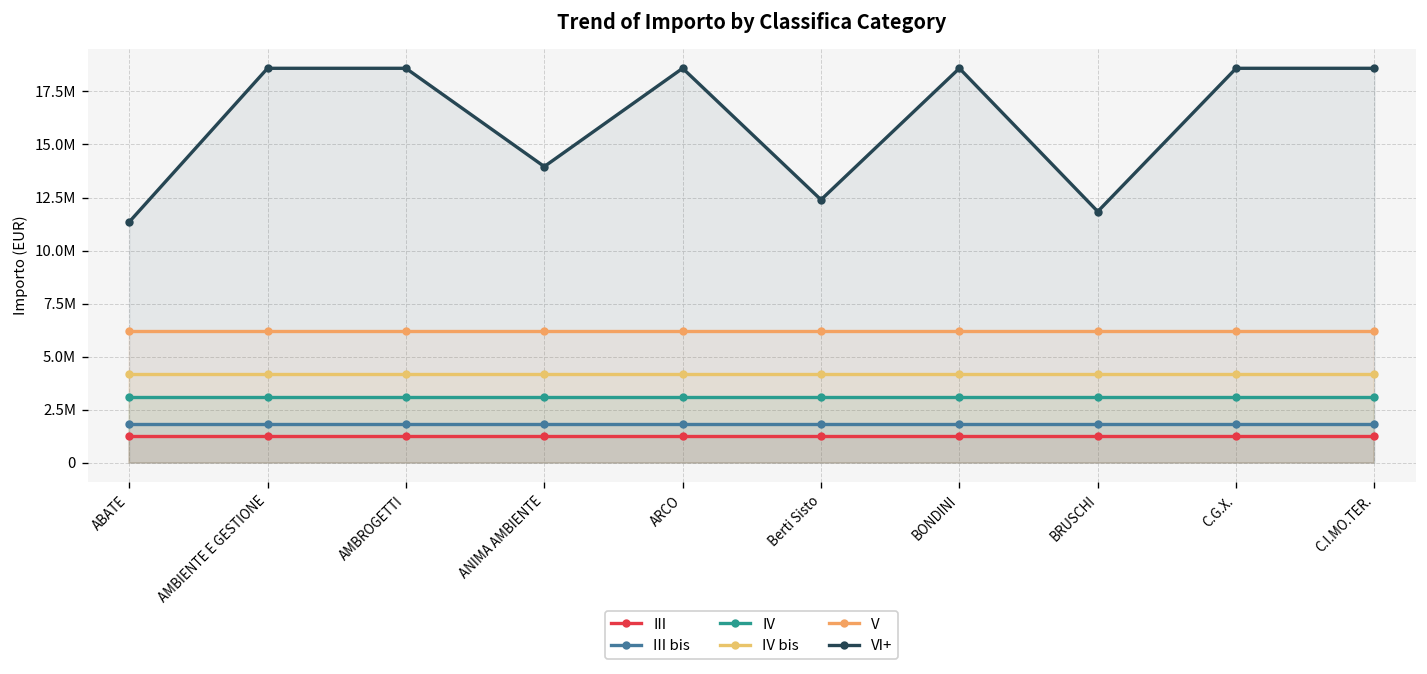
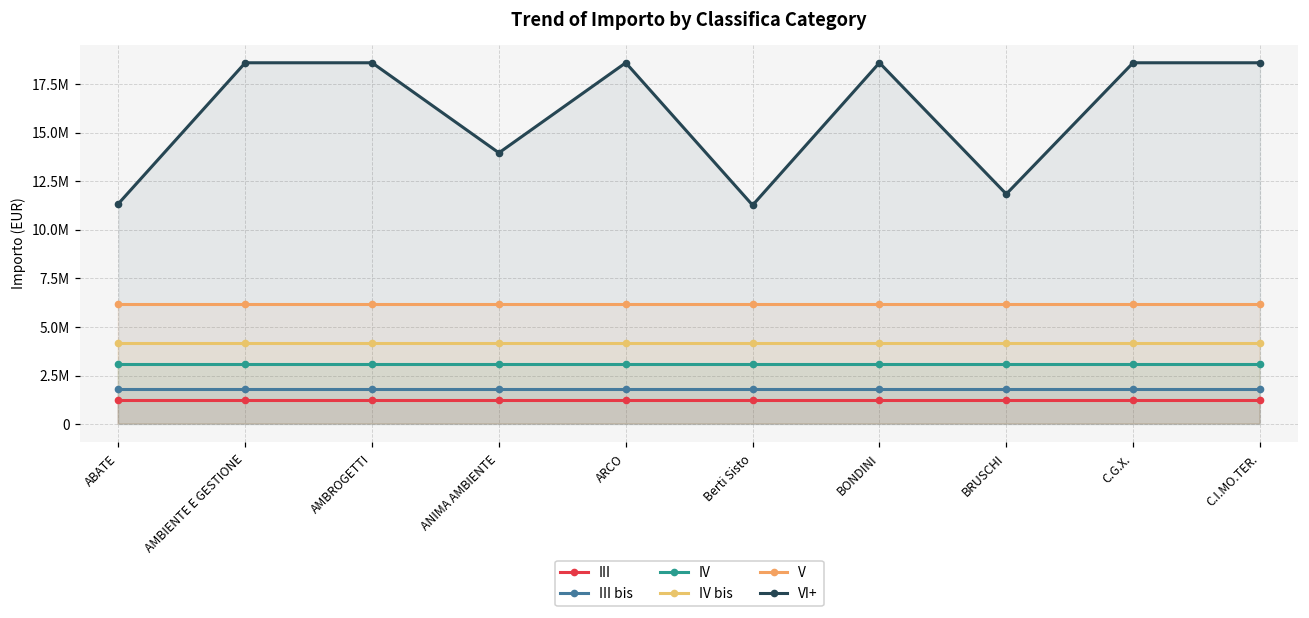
VI+, Berti Sisto: 12400000 -> 11300000
